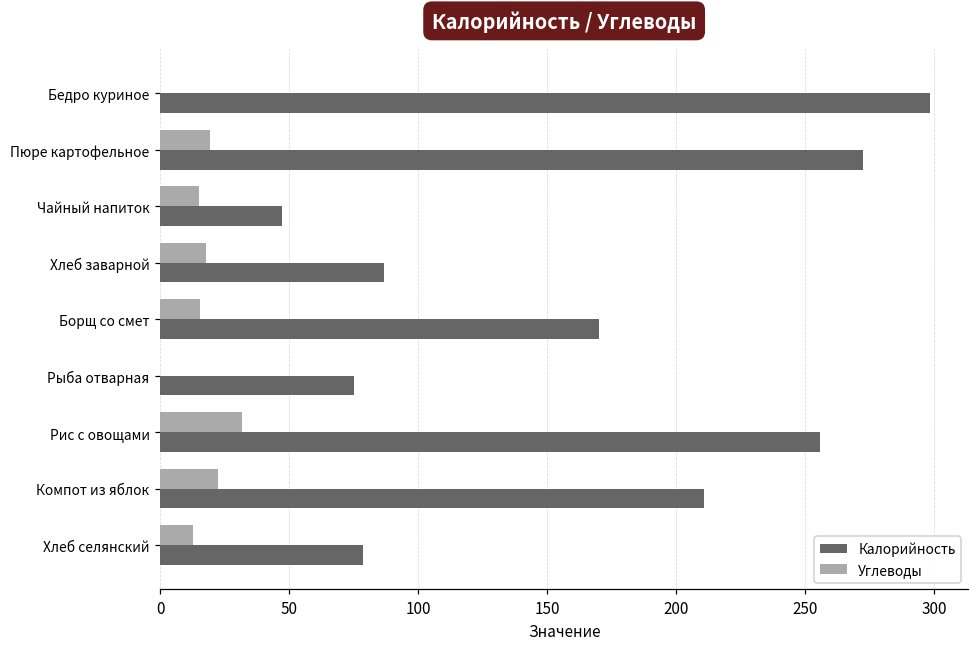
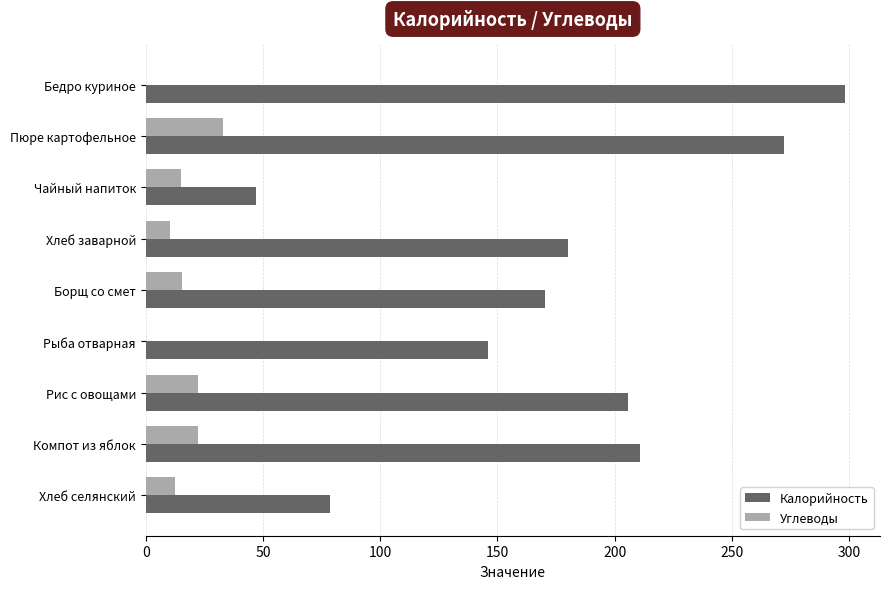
Углеводы, Пюре картофельное: 19 -> 33
Углеводы, Хлеб заварной: 18 -> 10
Калорийность, Хлеб заварной: 87 -> 180
Калорийность, Рыба отварная: 75 -> 146
Углеводы, Рис с овощами: 32 -> 22
Калорийность, Рис с овощами: 256 -> 206
